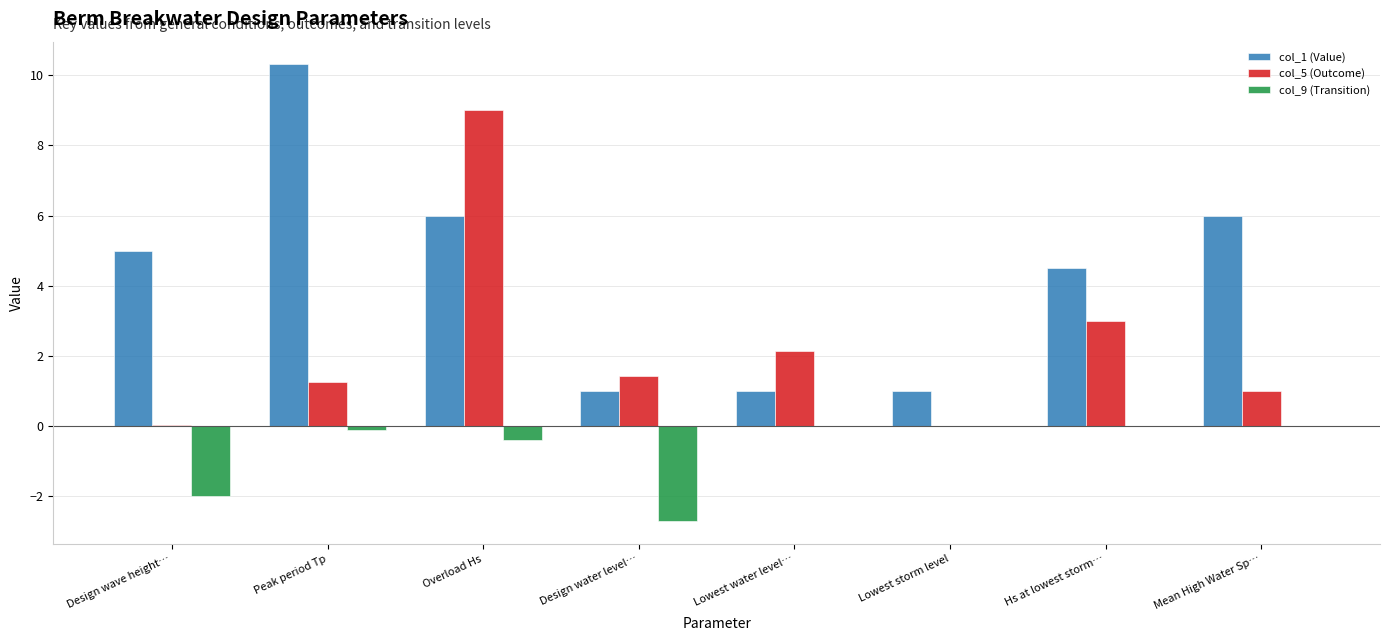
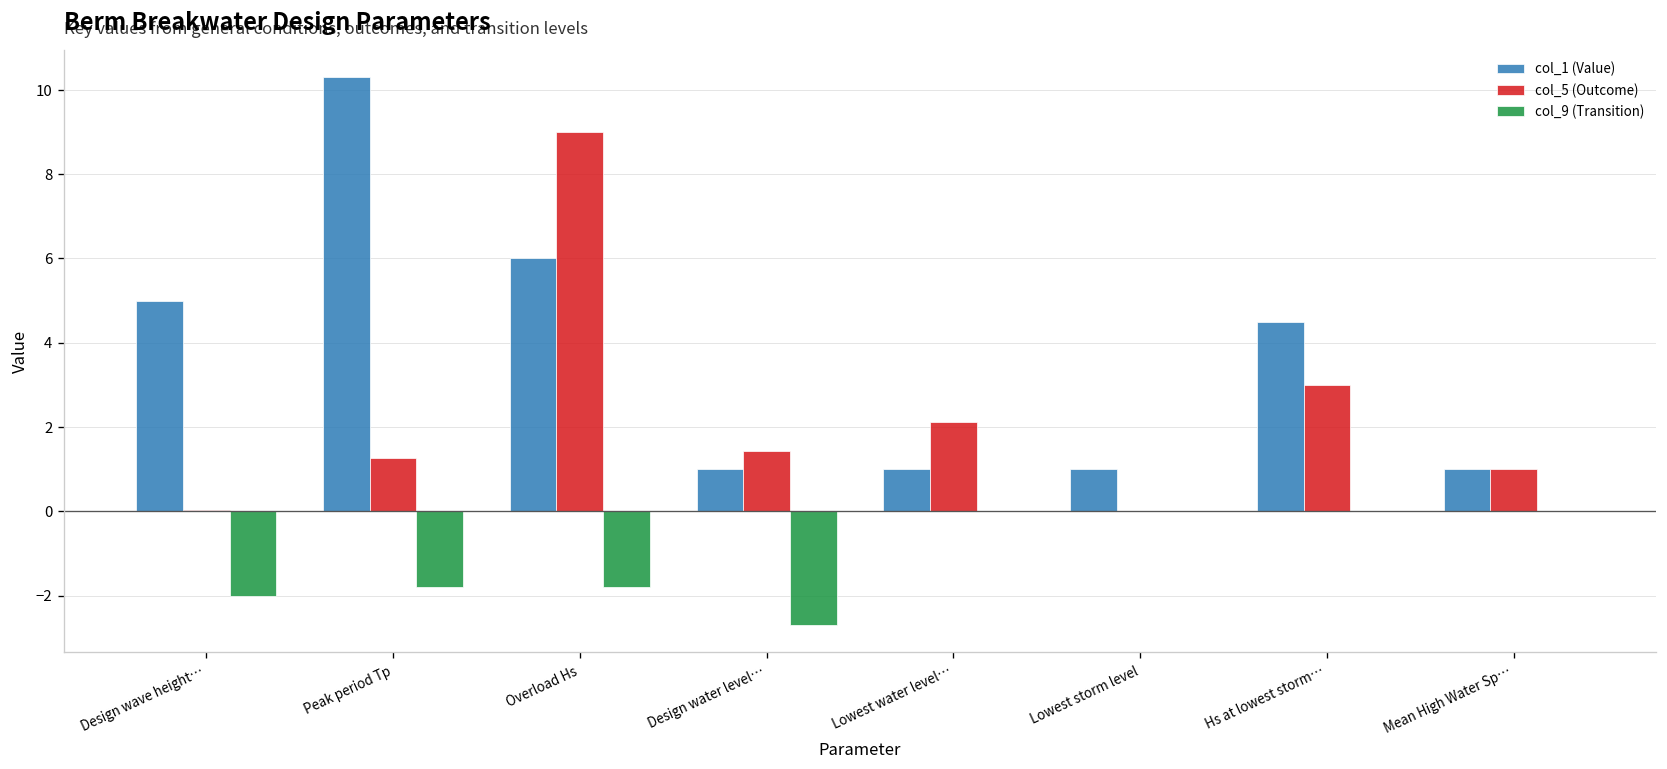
col_9 (Transition), Peak period Tp: -0.1 -> -1.8
col_9 (Transition), Overload Hs: -0.4 -> -1.8
col_1 (Value), Mean High Water Sp…: 6 -> 1
